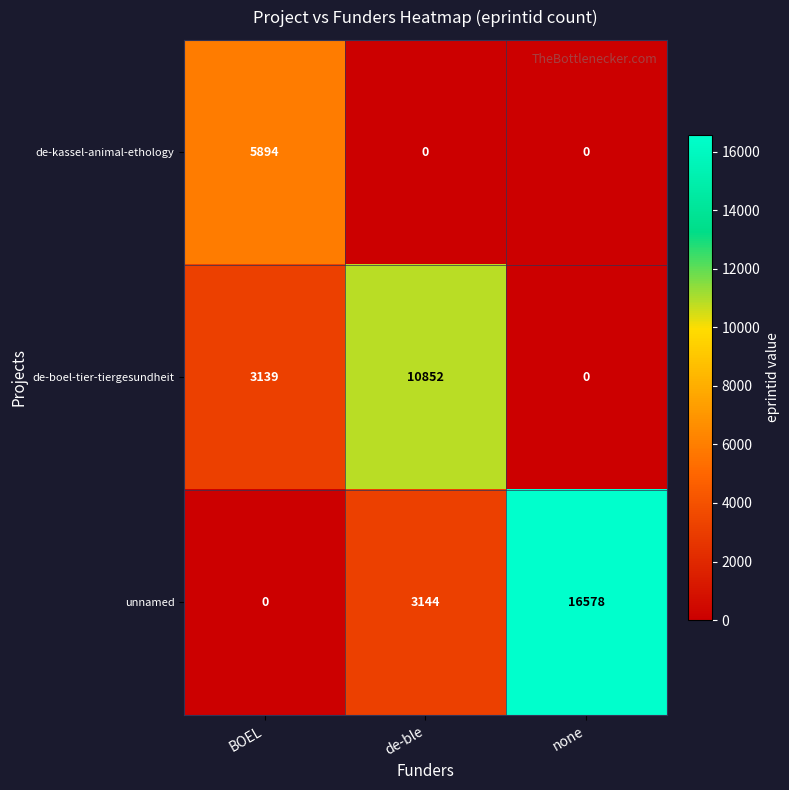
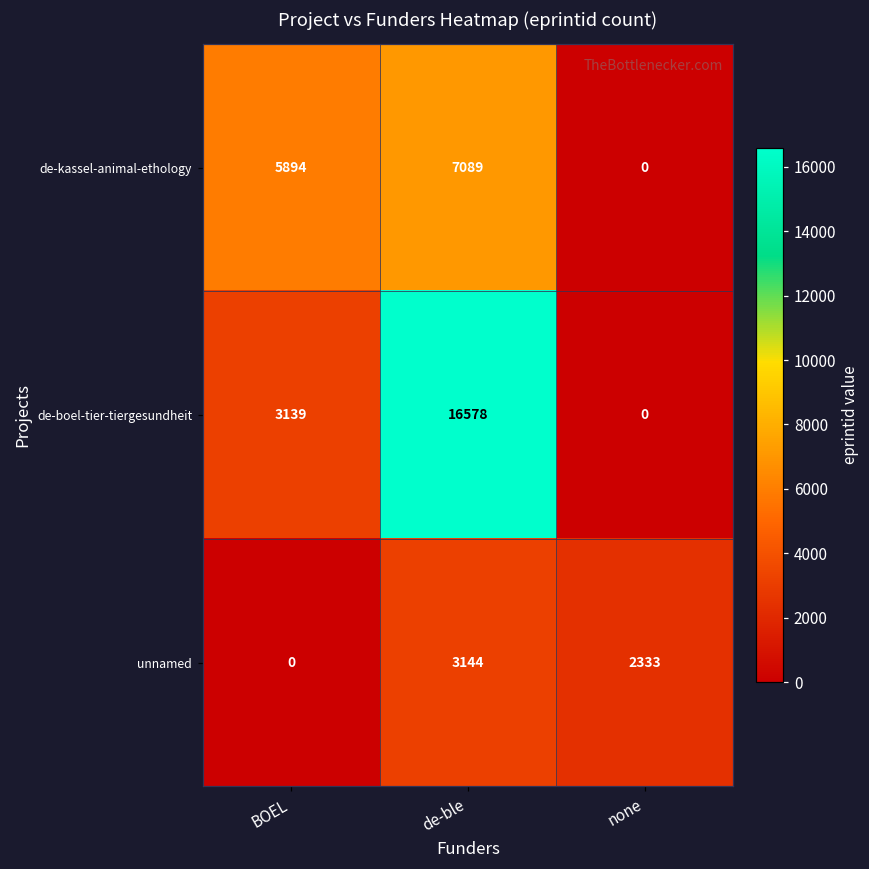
de-kassel-animal-ethology, de-ble: 0 -> 7089
de-boel-tier-tiergesundheit, de-ble: 10852 -> 16578
unnamed, none: 16578 -> 2333
